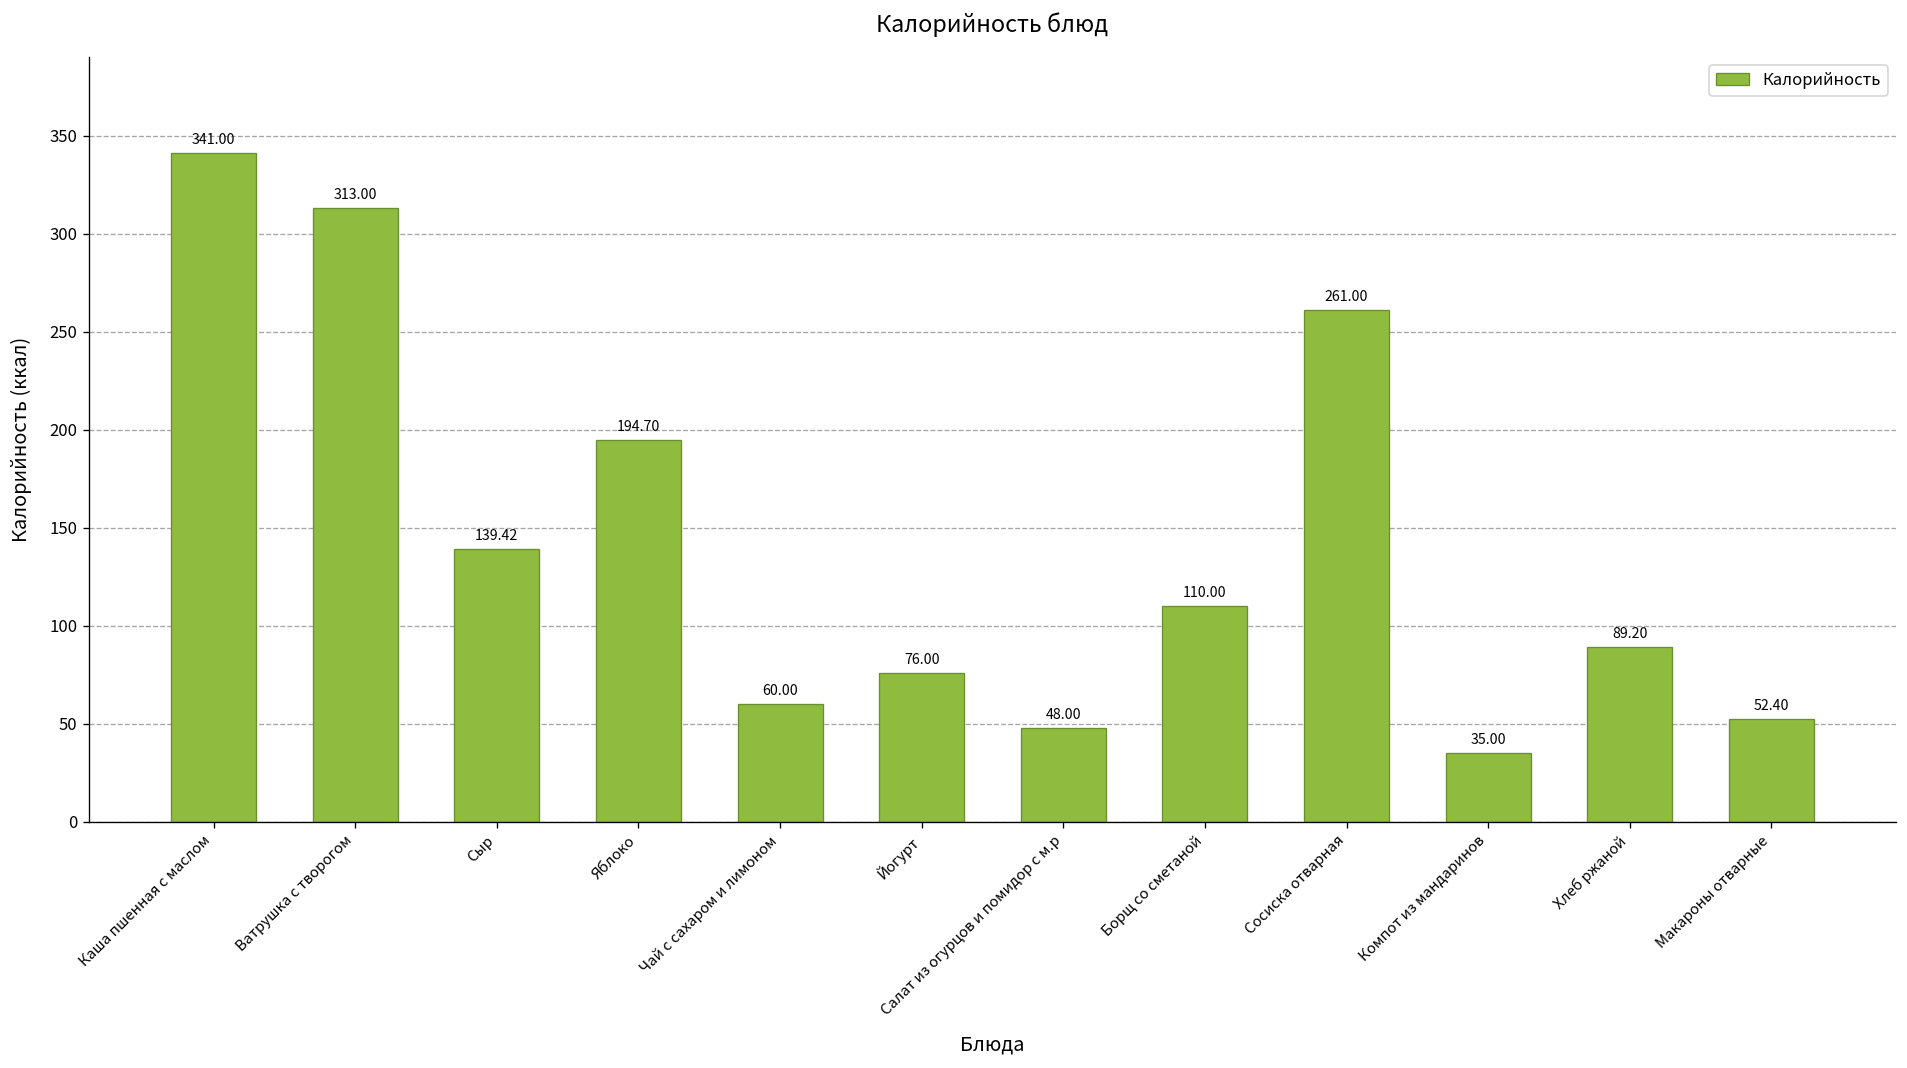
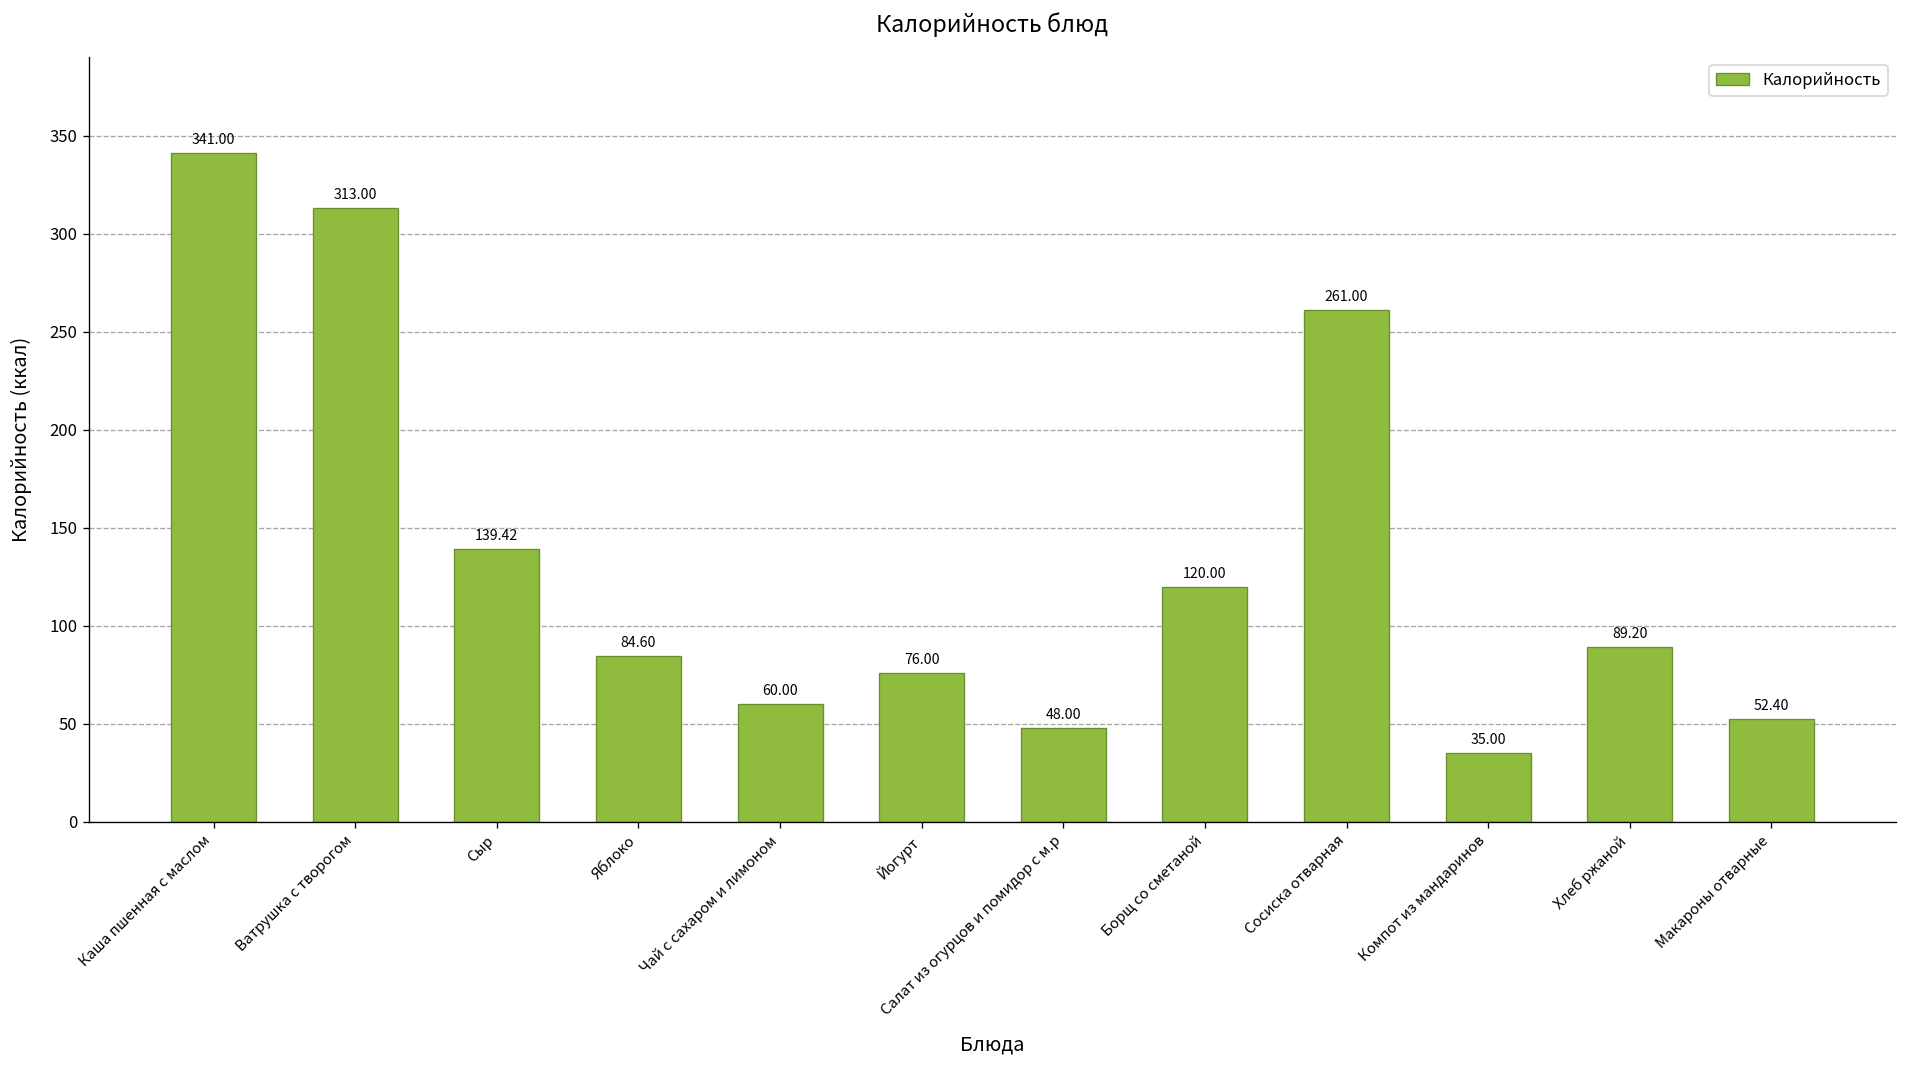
Яблоко: 194.70 -> 84.60
Борщ со сметаной: 110.00 -> 120.00
